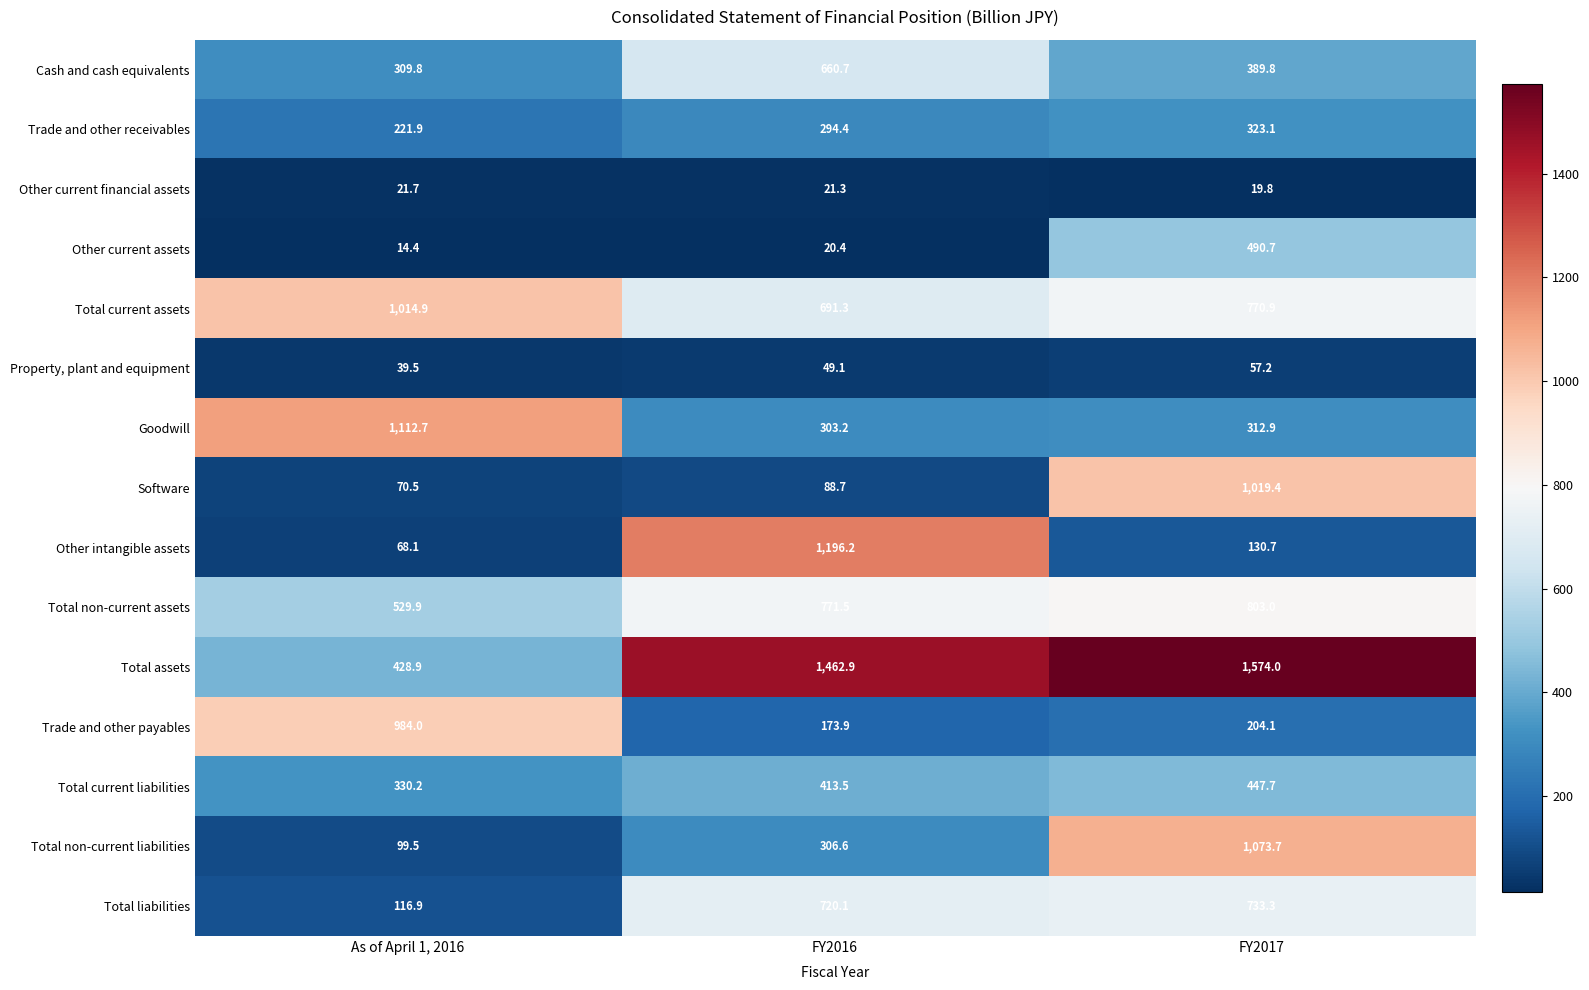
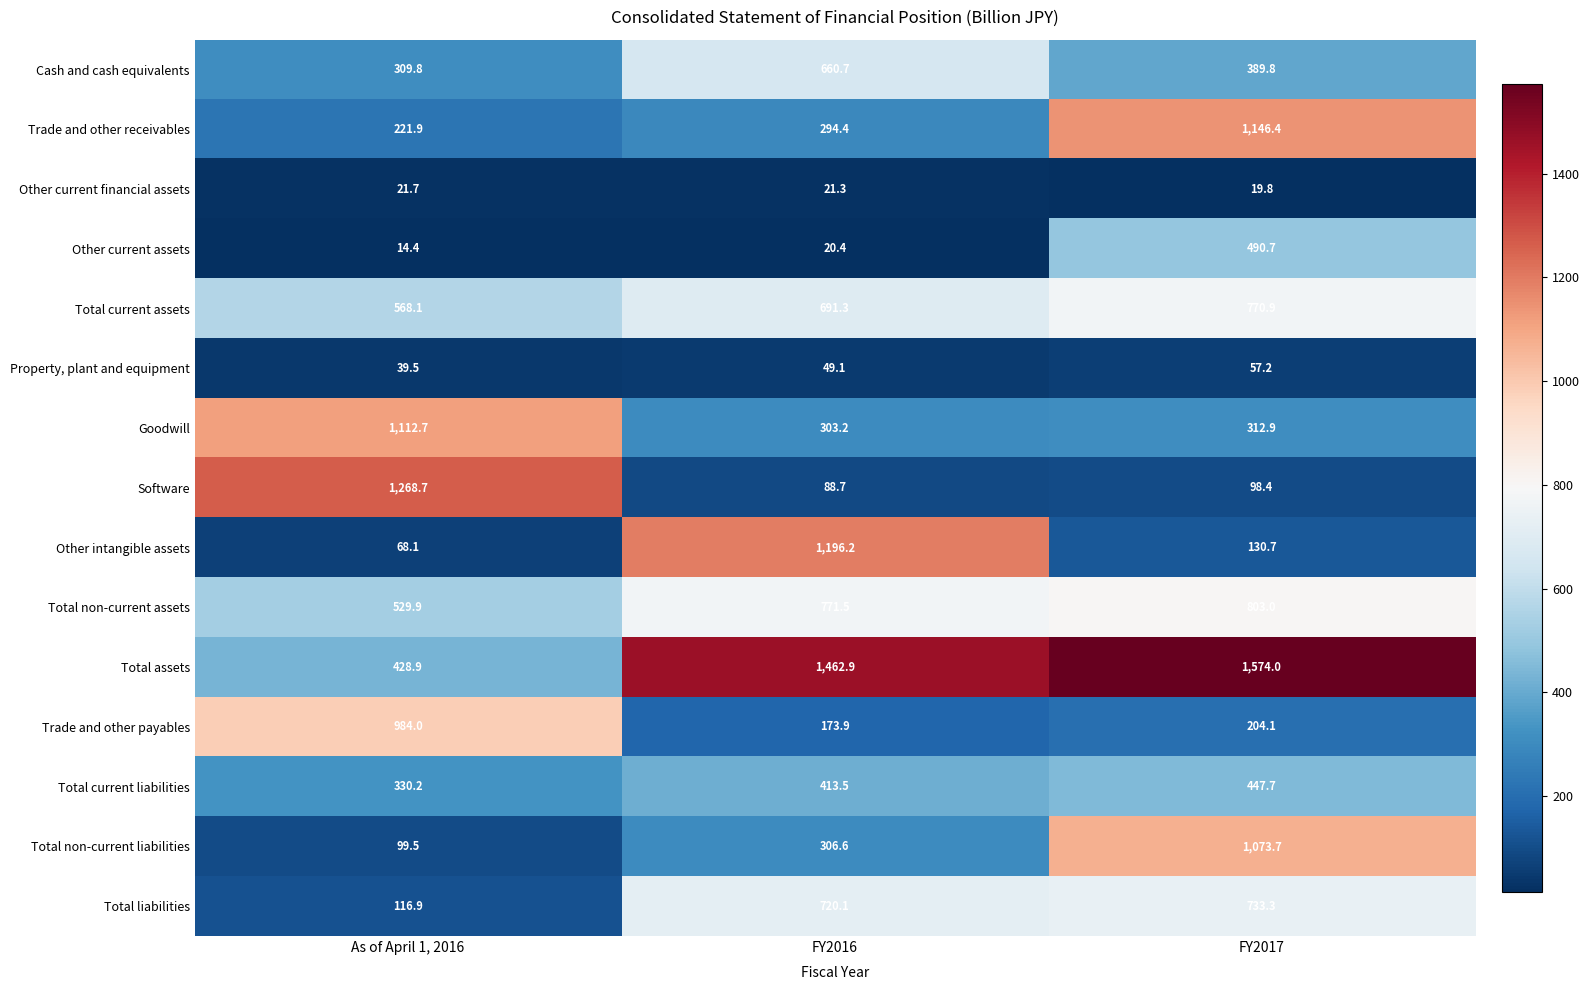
Trade and other receivables, FY2017: 323.1 -> 1,146.4
Total current assets, As of April 1, 2016: 1,014.9 -> 568.1
Software, As of April 1, 2016: 70.5 -> 1,268.7
Software, FY2017: 1,019.4 -> 98.4
